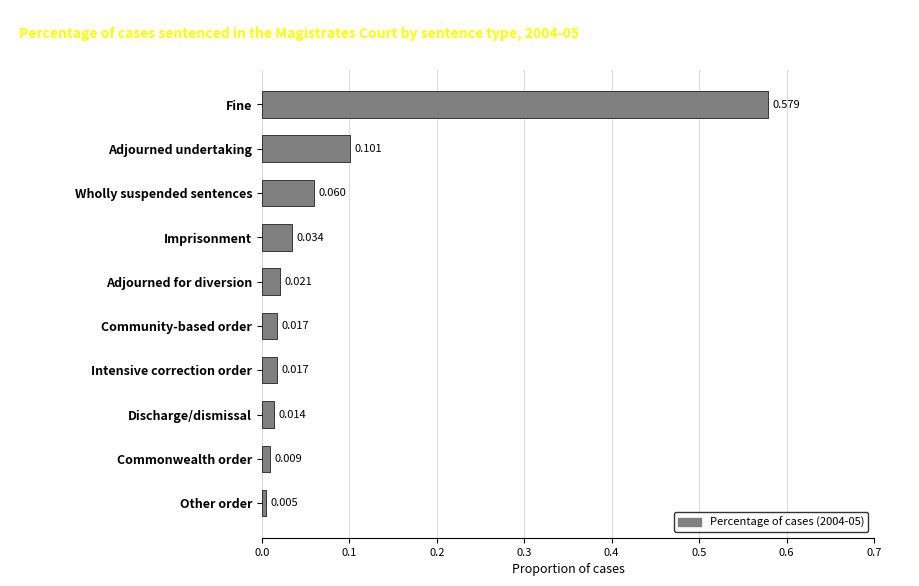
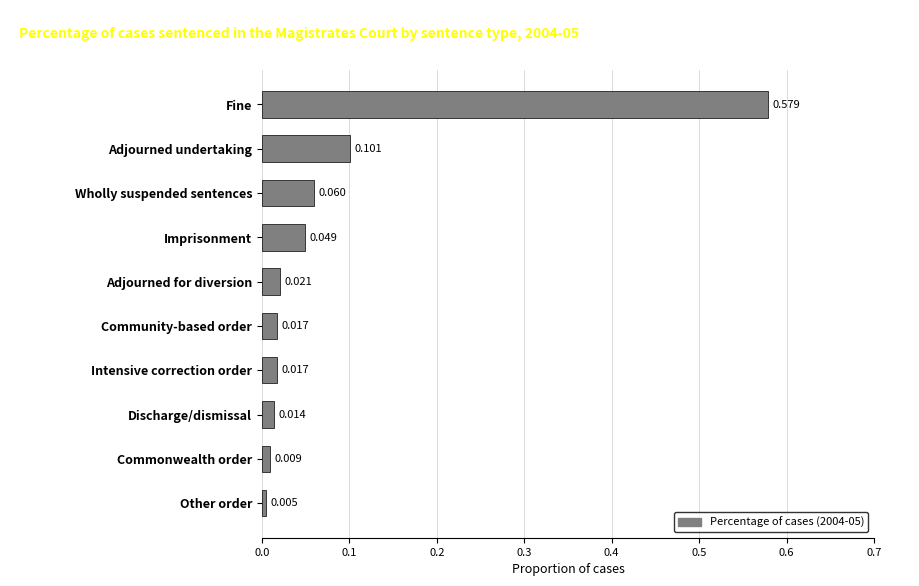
Imprisonment: 0.034 -> 0.049
